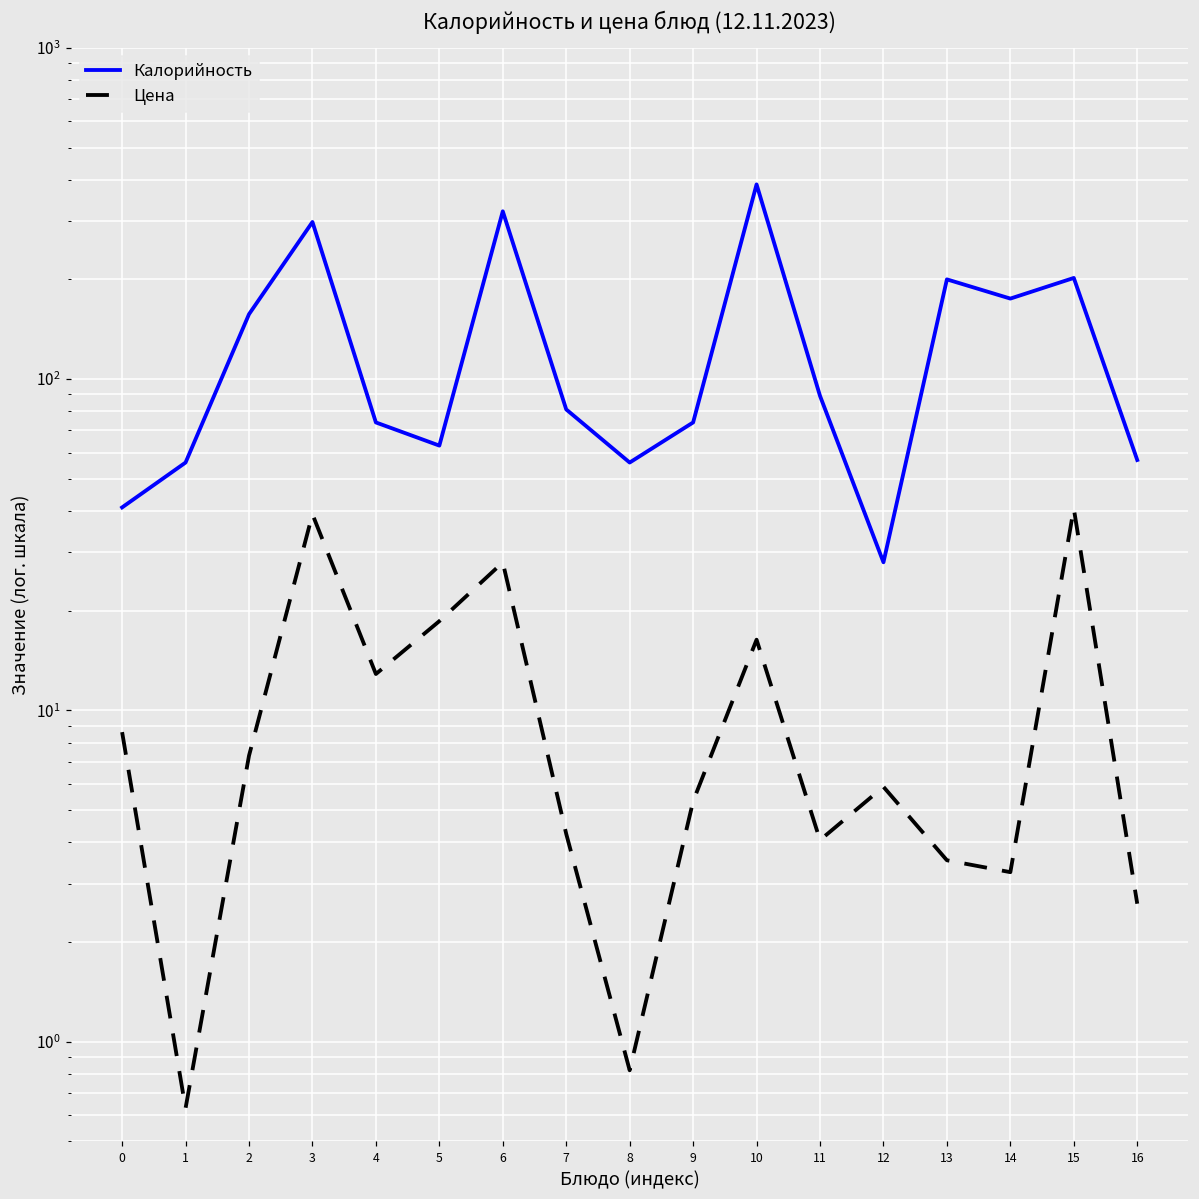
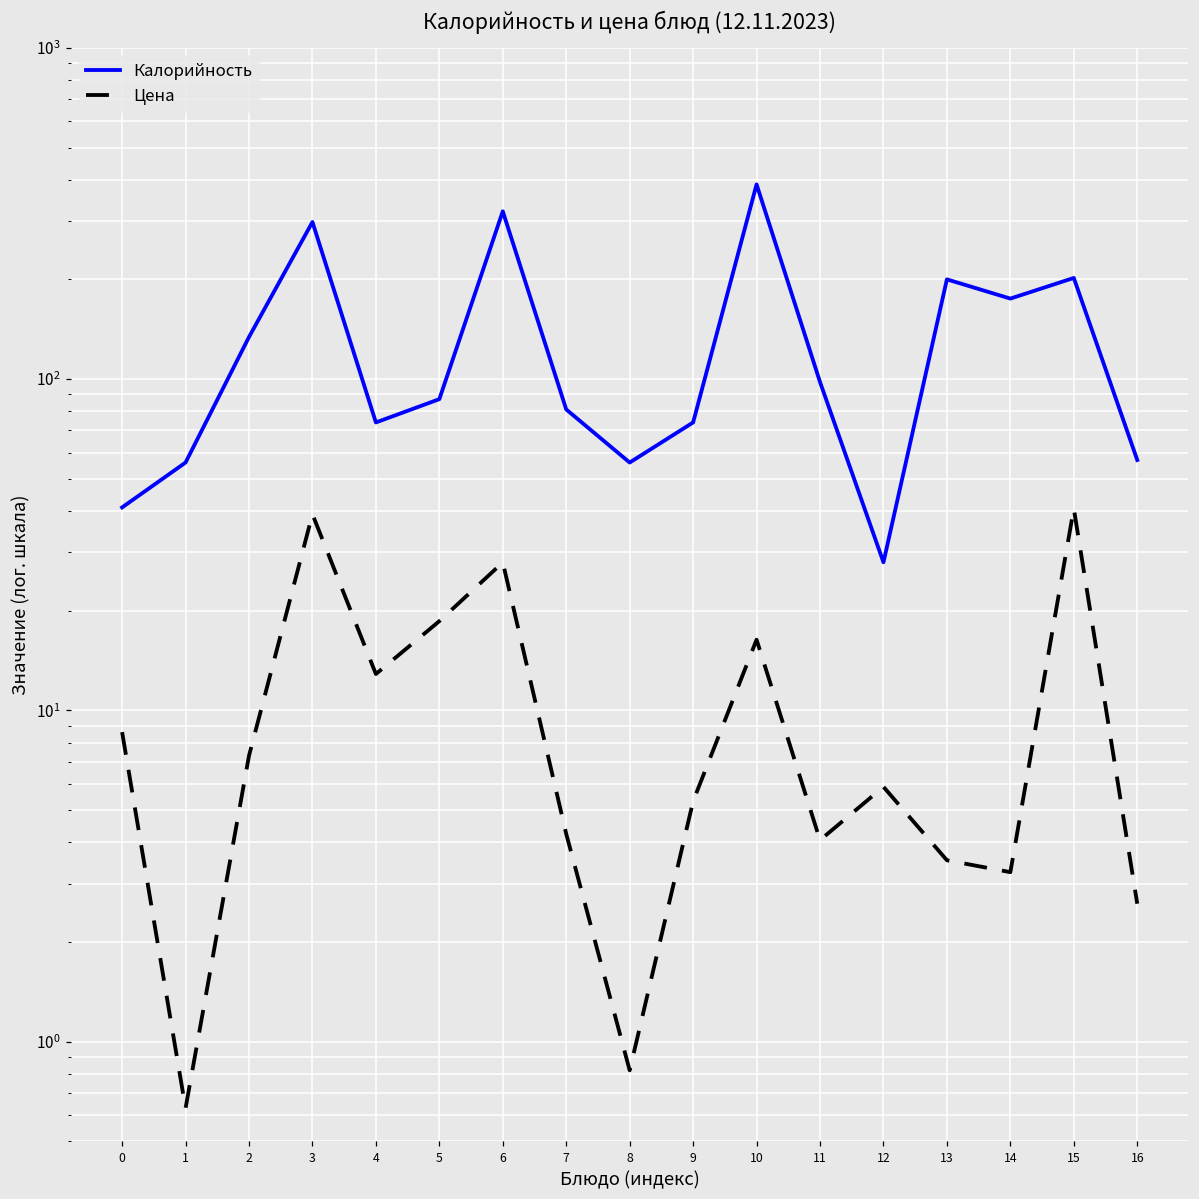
Калорийность, 2: 160 -> 130
Калорийность, 5: 63 -> 87
Калорийность, 11: 89 -> 98
